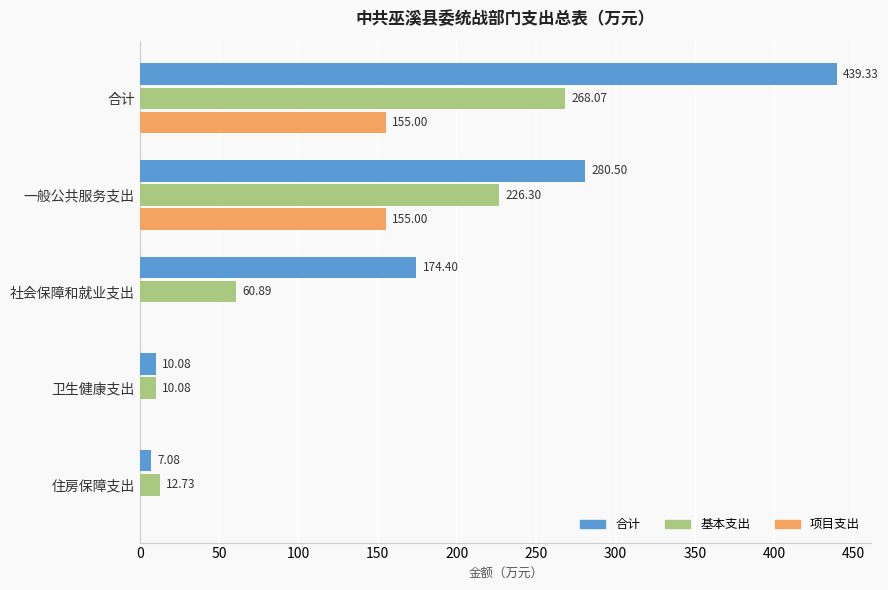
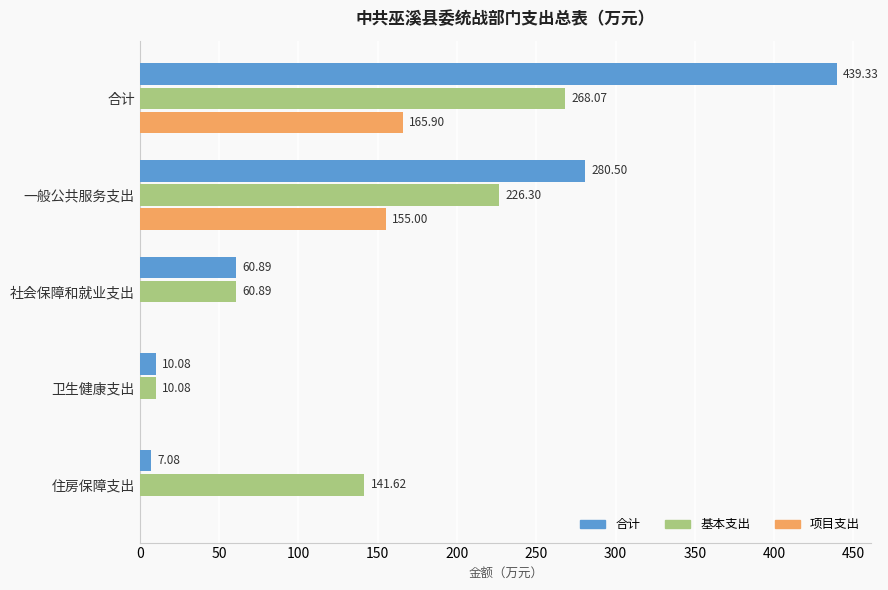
项目支出, 合计: 155.00 -> 165.90
合计, 社会保障和就业支出: 174.40 -> 60.89
基本支出, 住房保障支出: 12.73 -> 141.62
